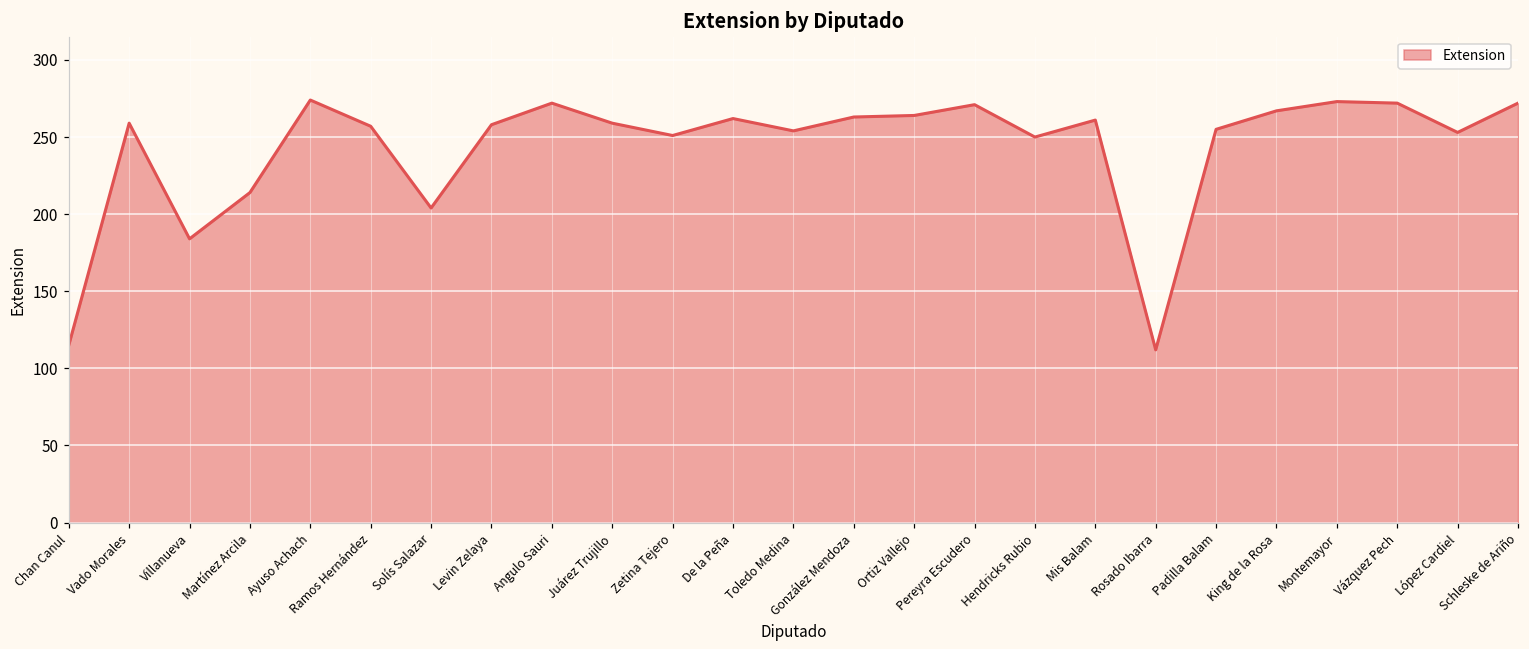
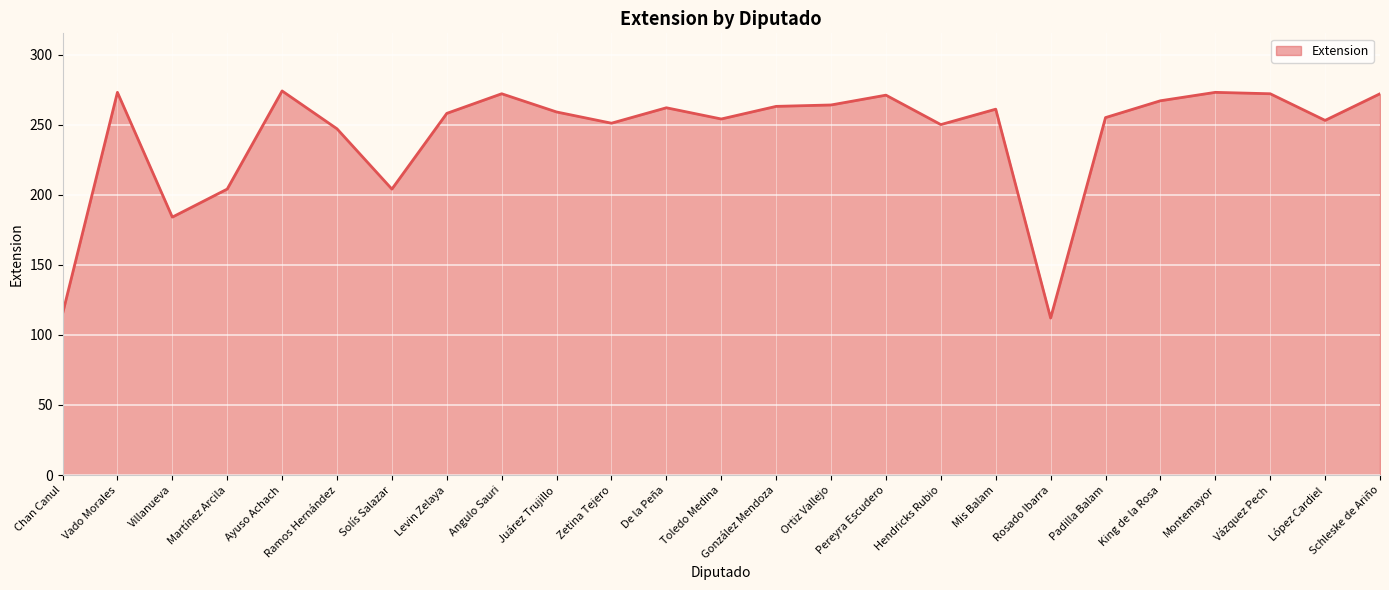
Vado Morales: 259 -> 273
Martínez Arcila: 214 -> 204
Ramos Hernández: 257 -> 247
